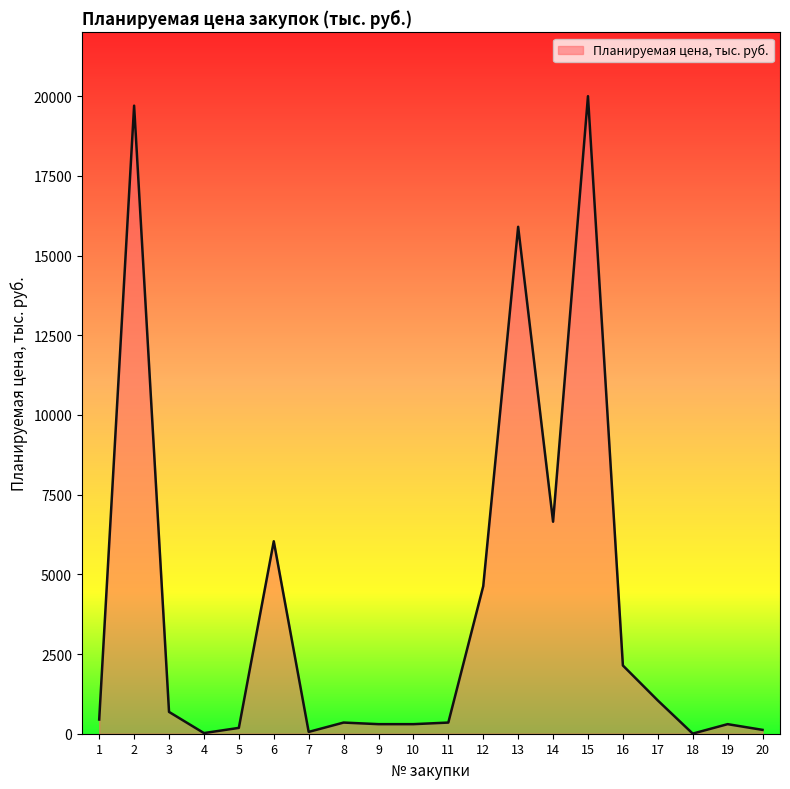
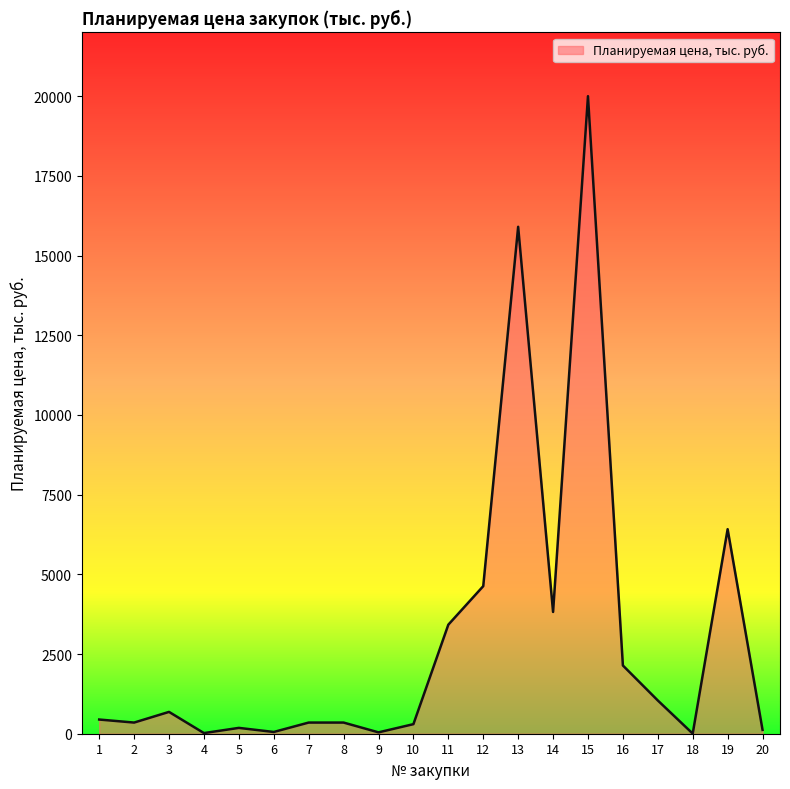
2: 19700 -> 400
6: 6000 -> 100
7: 100 -> 400
9: 300 -> 0
11: 400 -> 3400
14: 6700 -> 3800
19: 300 -> 6400
